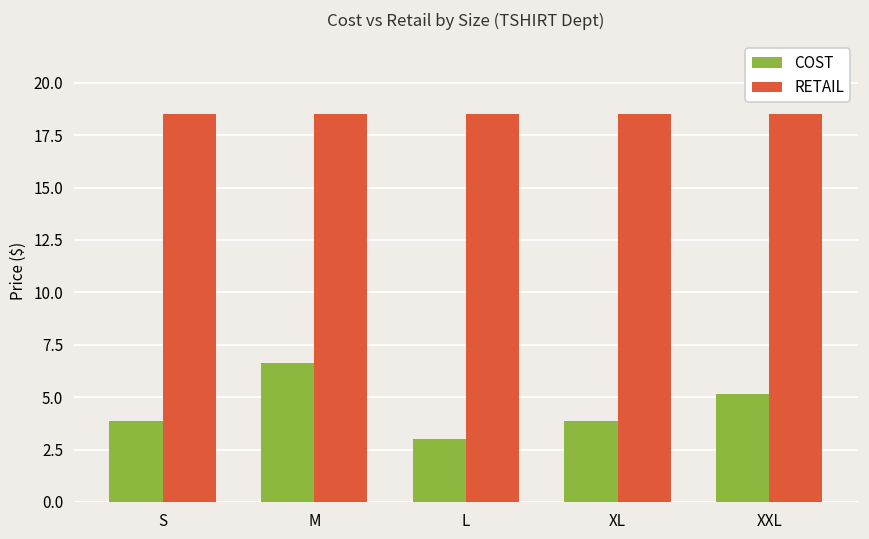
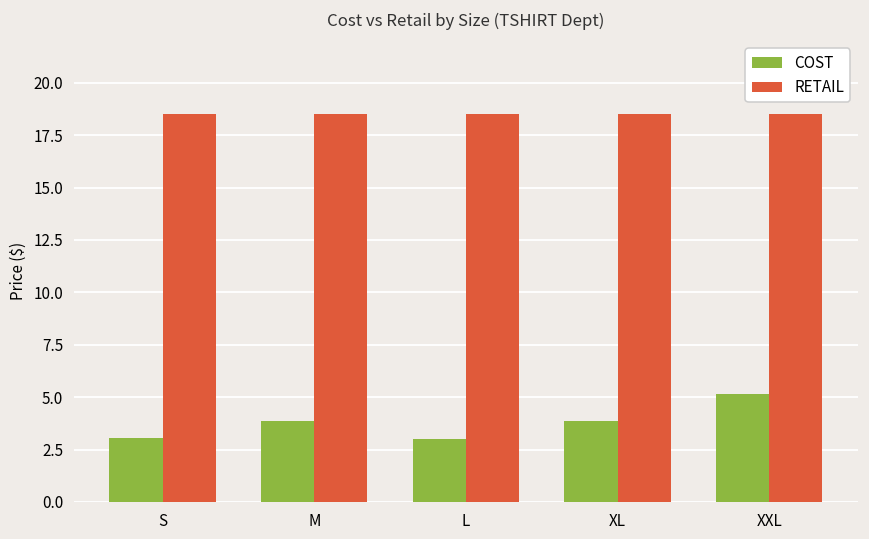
COST, S: 3.9 -> 3.0
COST, M: 6.6 -> 3.9
